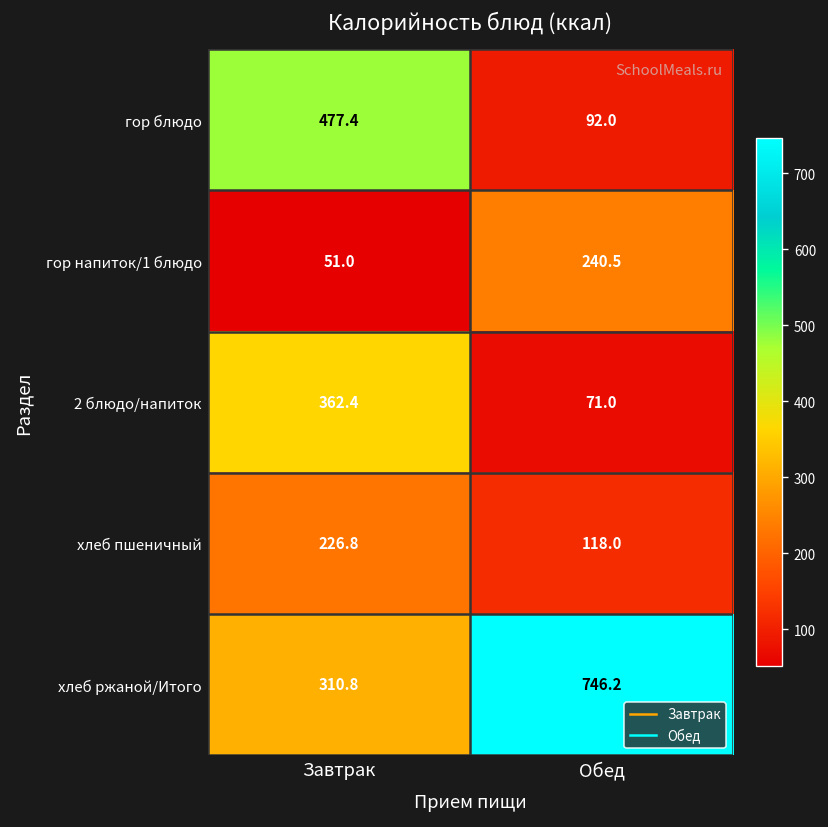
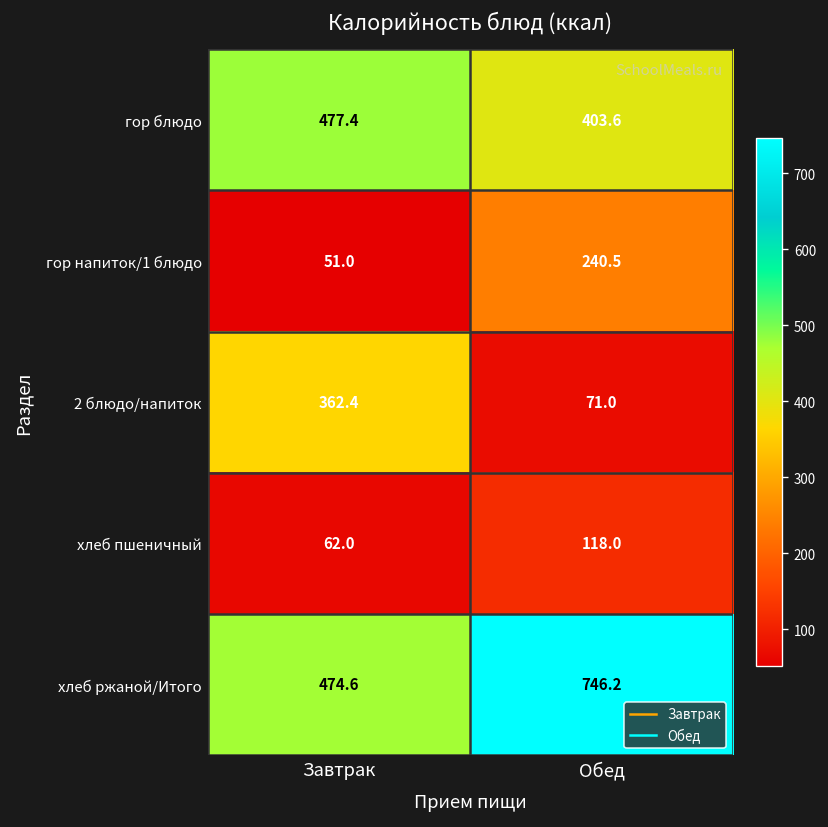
гор блюдо, Обед: 92.0 -> 403.6
хлеб пшеничный, Завтрак: 226.8 -> 62.0
хлеб ржаной/Итого, Завтрак: 310.8 -> 474.6
